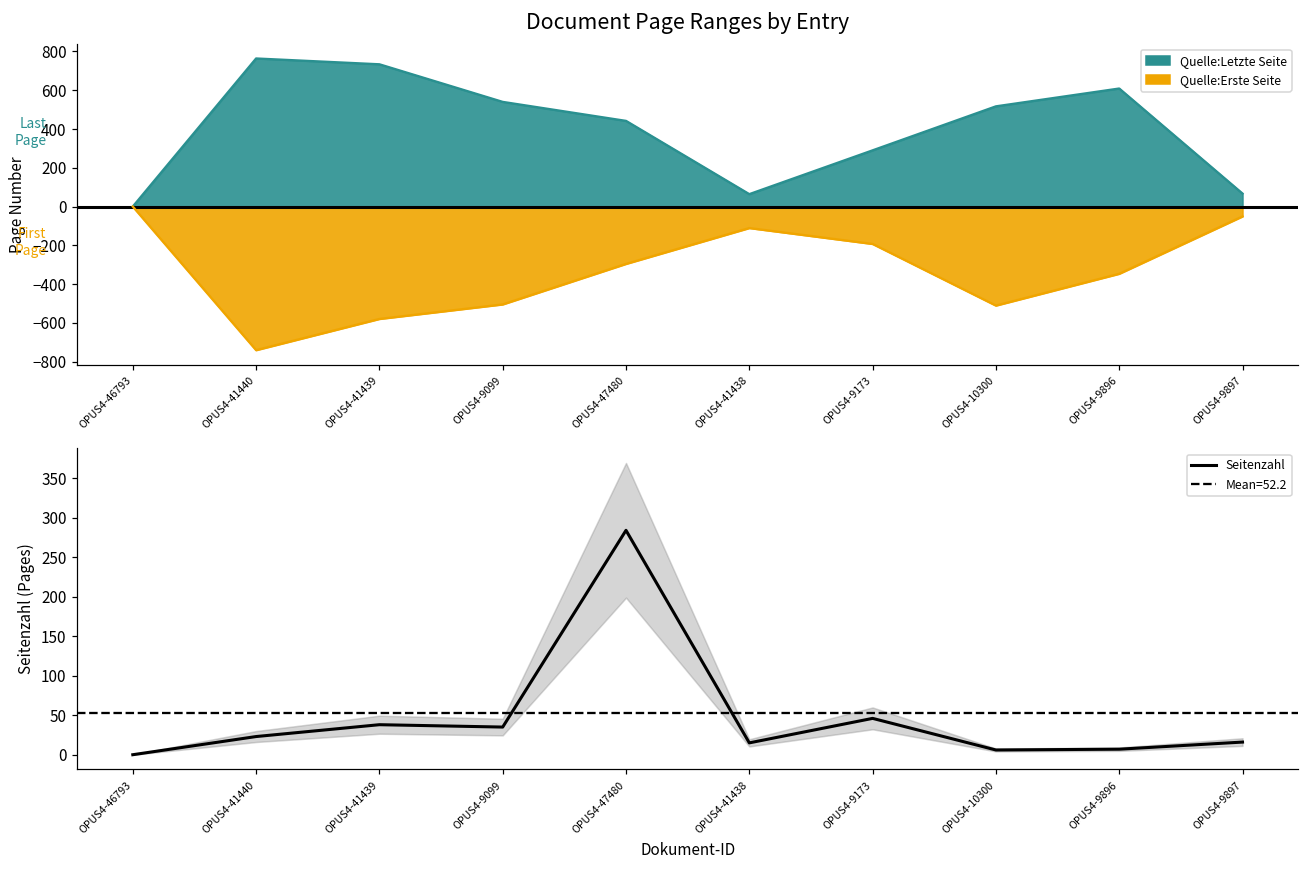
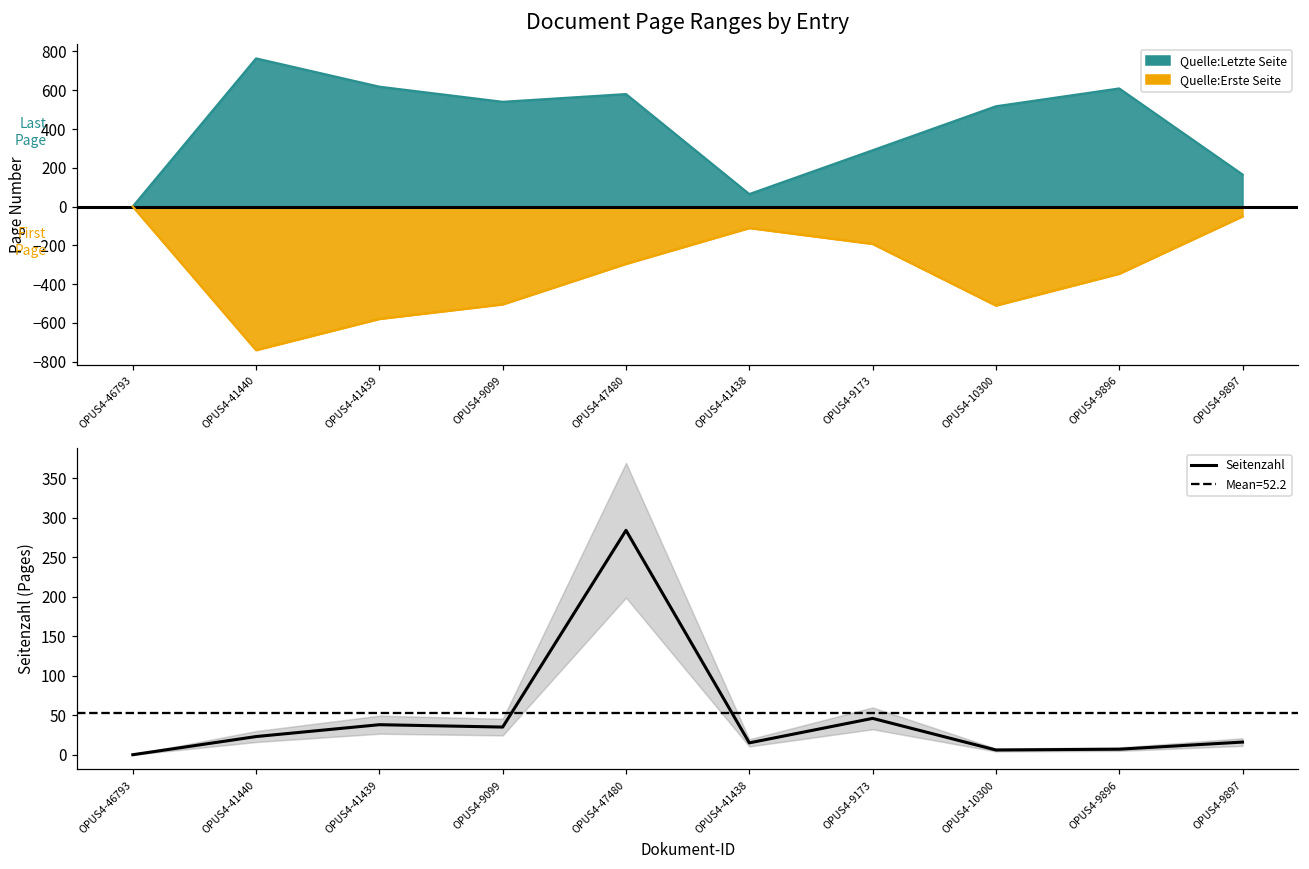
Document Page Ranges by Entry, Quelle:Letzte Seite, OPUS4-41439: 730 -> 620
Document Page Ranges by Entry, Quelle:Letzte Seite, OPUS4-47480: 440 -> 580
Document Page Ranges by Entry, Quelle:Letzte Seite, OPUS4-9897: 70 -> 170
